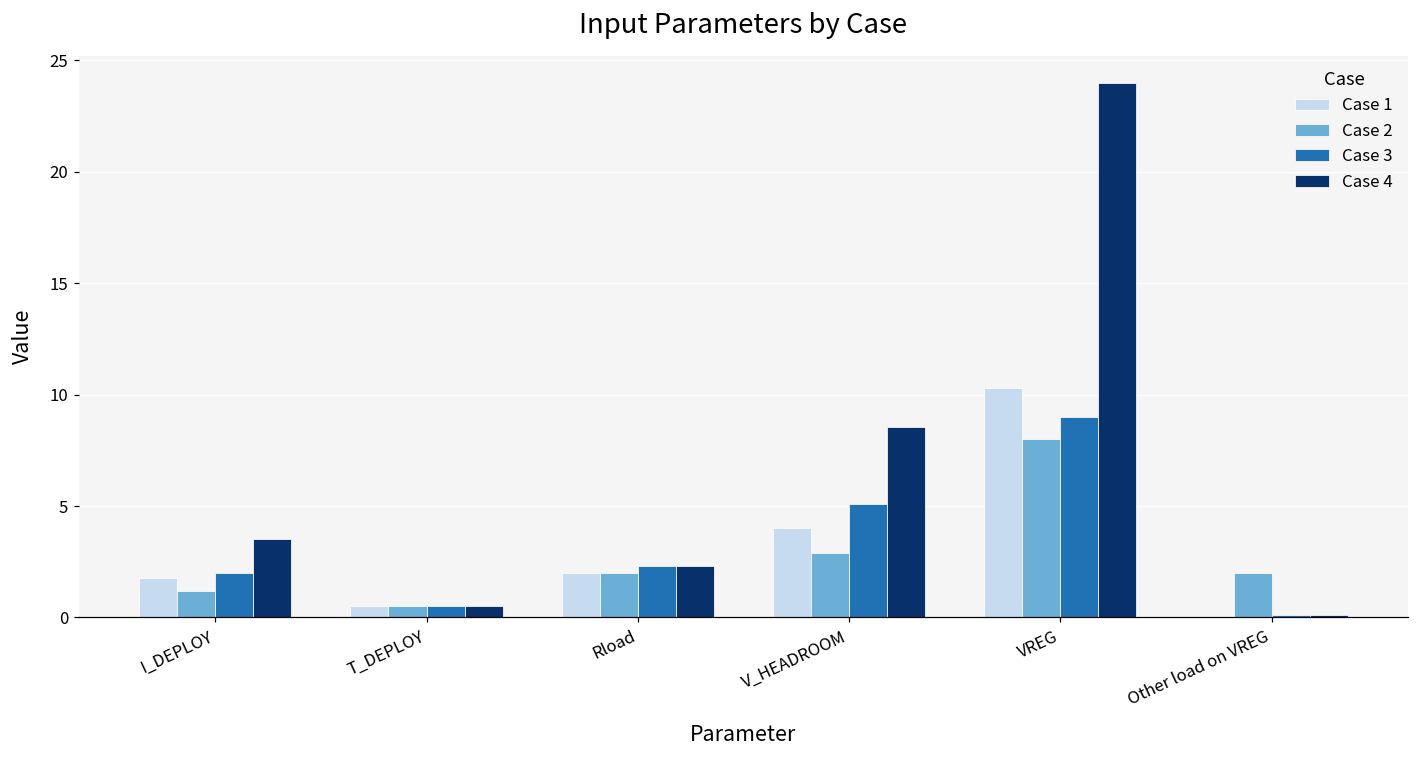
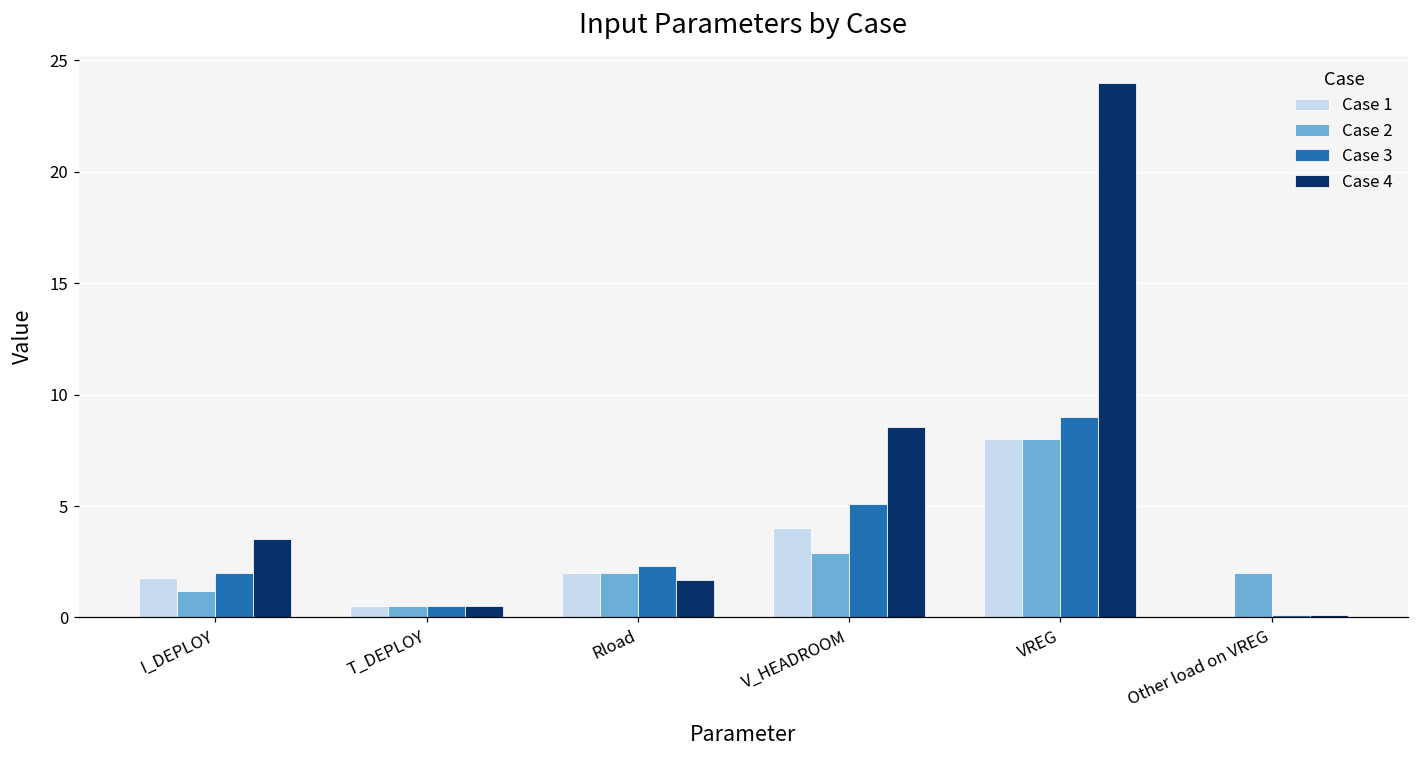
Case 4, Rload: 2.3 -> 1.7
Case 1, VREG: 10.3 -> 8.0
